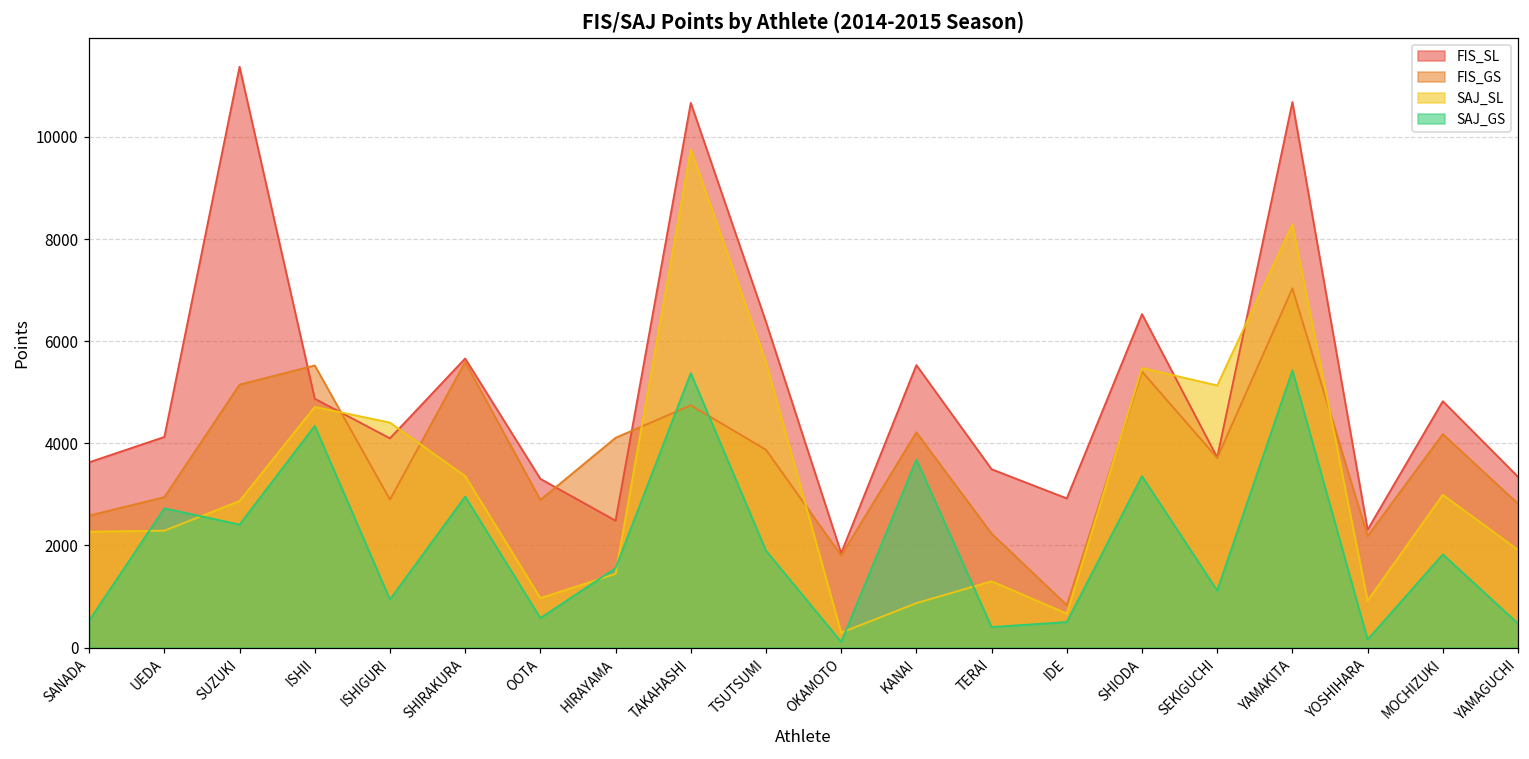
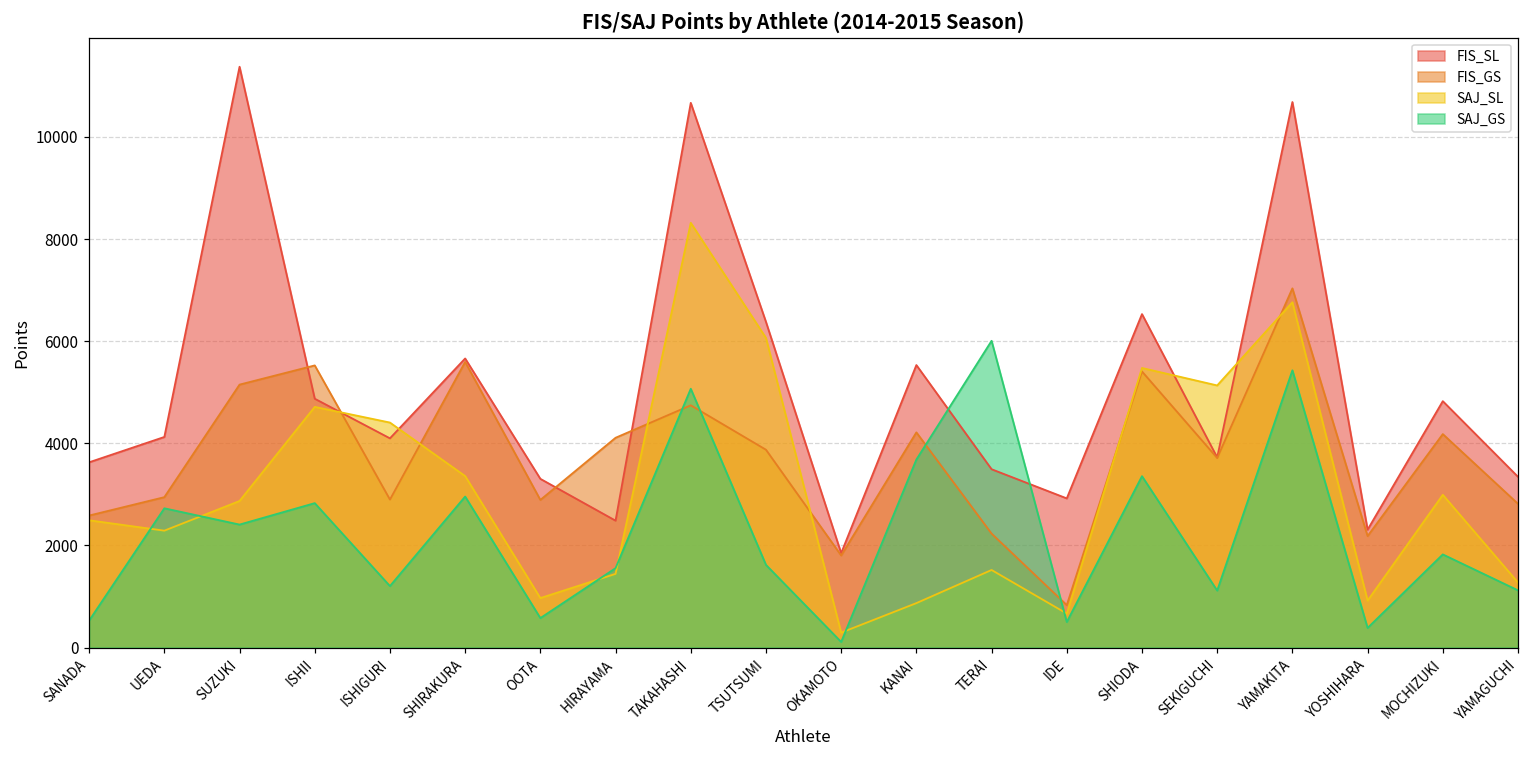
SAJ_SL, SANADA: 2300 -> 2500
SAJ_GS, ISHII: 4300 -> 2800
SAJ_GS, ISHIGURI: 900 -> 1200
SAJ_SL, TAKAHASHI: 9800 -> 8300
SAJ_GS, TAKAHASHI: 5400 -> 5100
SAJ_SL, TSUTSUMI: 5600 -> 6100
SAJ_GS, TSUTSUMI: 1900 -> 1600
SAJ_SL, TERAI: 1300 -> 1500
SAJ_GS, TERAI: 400 -> 6000
SAJ_SL, YAMAKITA: 8300 -> 6800
SAJ_GS, YOSHIHARA: 200 -> 400
SAJ_SL, YAMAGUCHI: 1900 -> 1300
SAJ_GS, YAMAGUCHI: 500 -> 1100
